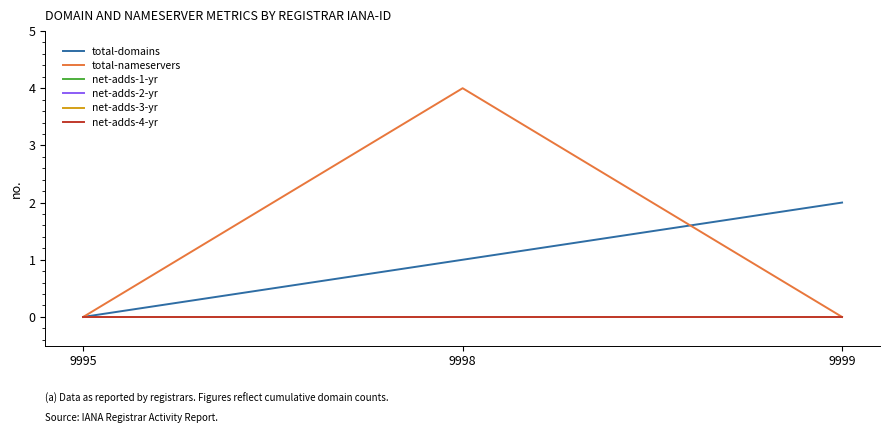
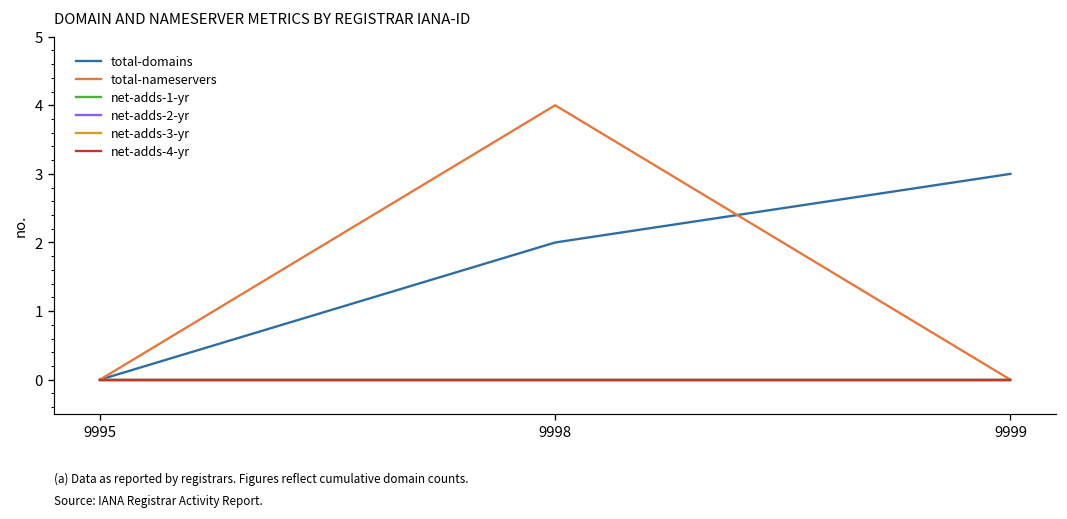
total-domains, 9998: 1 -> 2
total-domains, 9999: 2 -> 3
